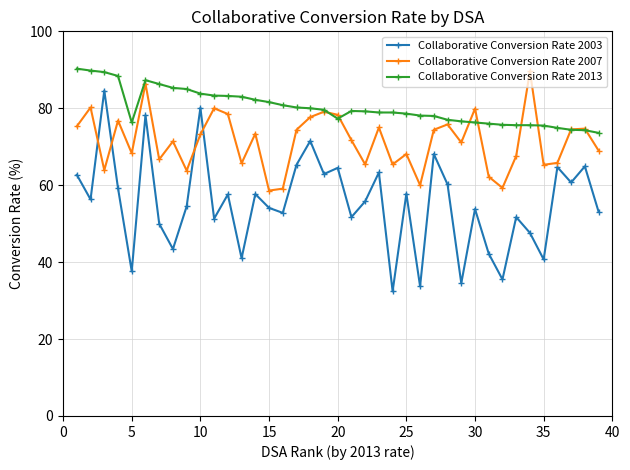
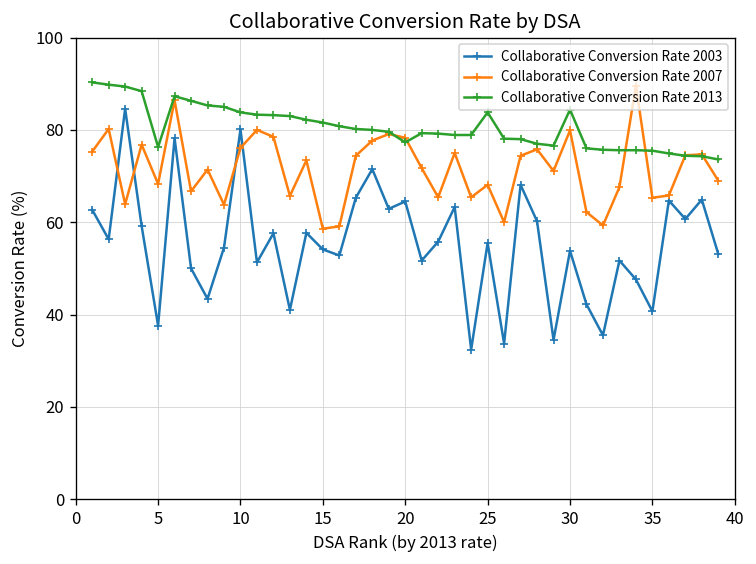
Collaborative Conversion Rate 2007, 10: 73 -> 76
Collaborative Conversion Rate 2003, 25: 58 -> 56
Collaborative Conversion Rate 2013, 25: 79 -> 84
Collaborative Conversion Rate 2013, 30: 76 -> 84
